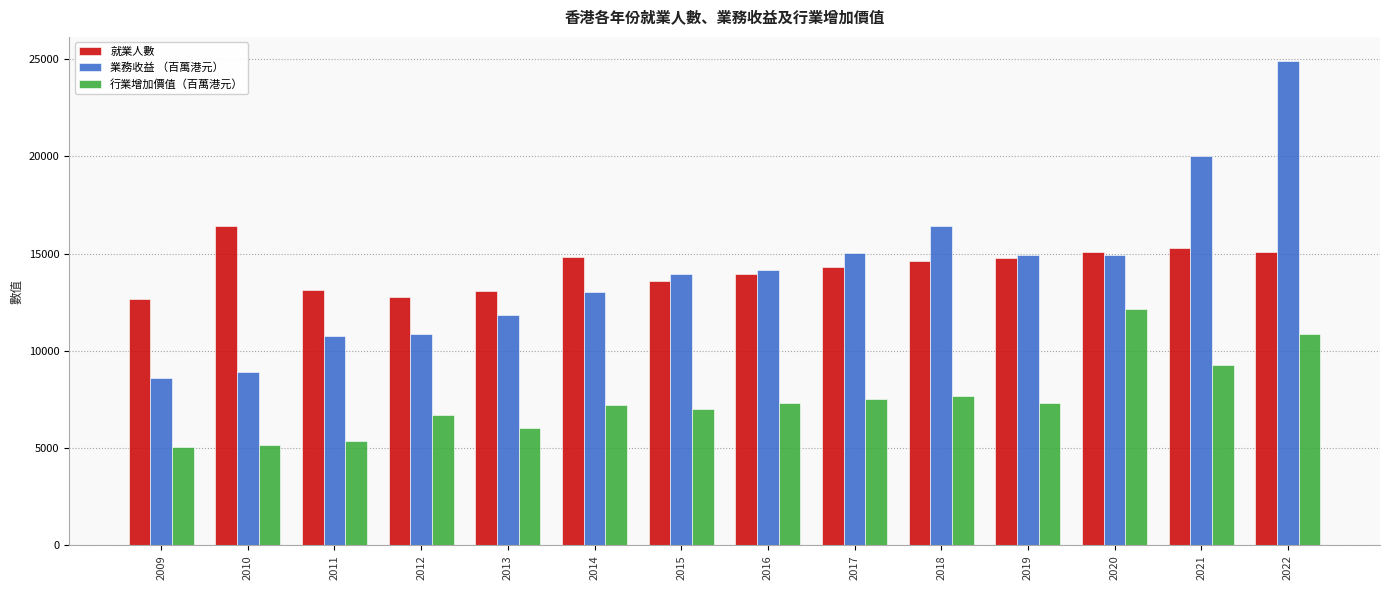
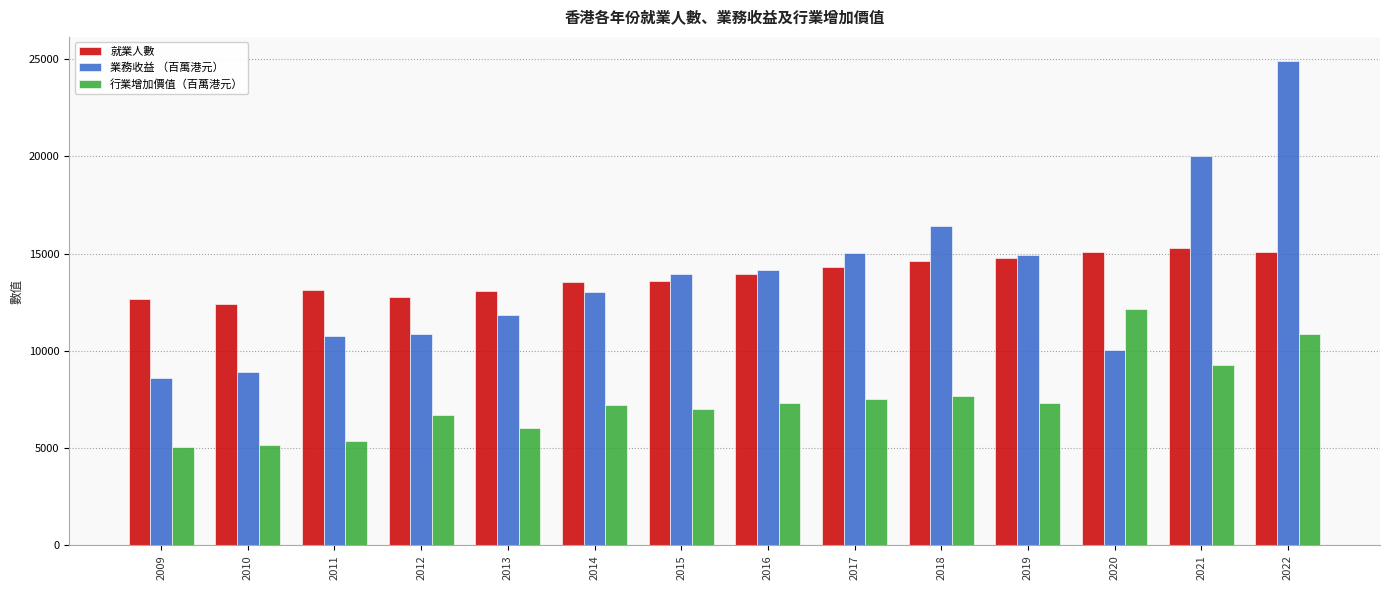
就業人數, 2010: 16400 -> 12400
就業人數, 2014: 14800 -> 13500
業務收益 （百萬港元）, 2020: 14900 -> 10000
